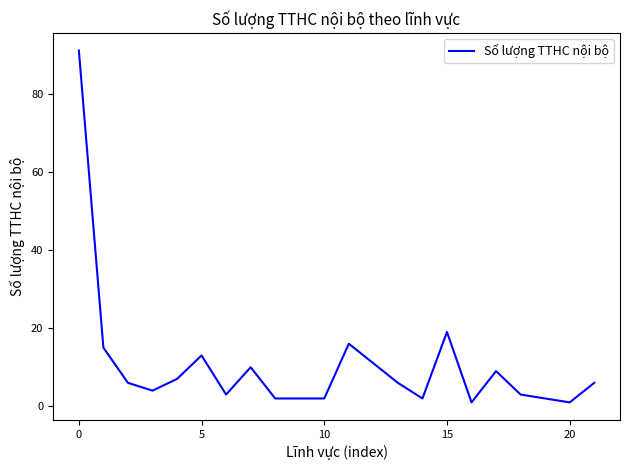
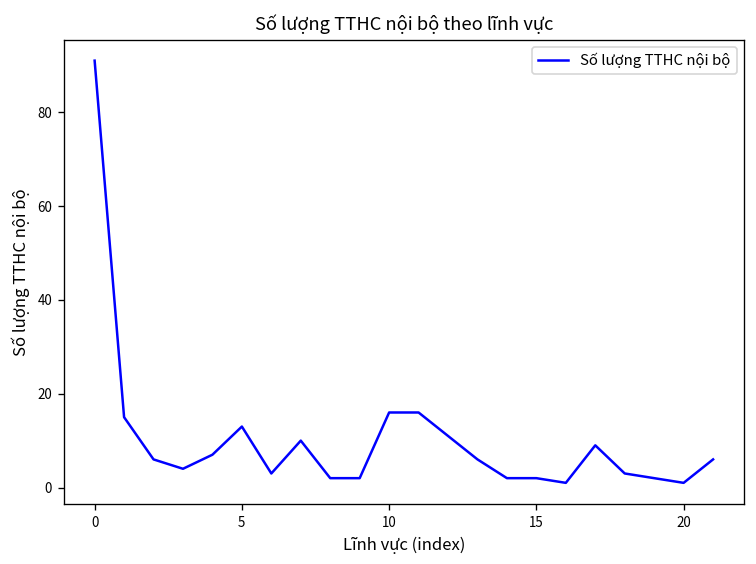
10: 2 -> 16
15: 19 -> 2
